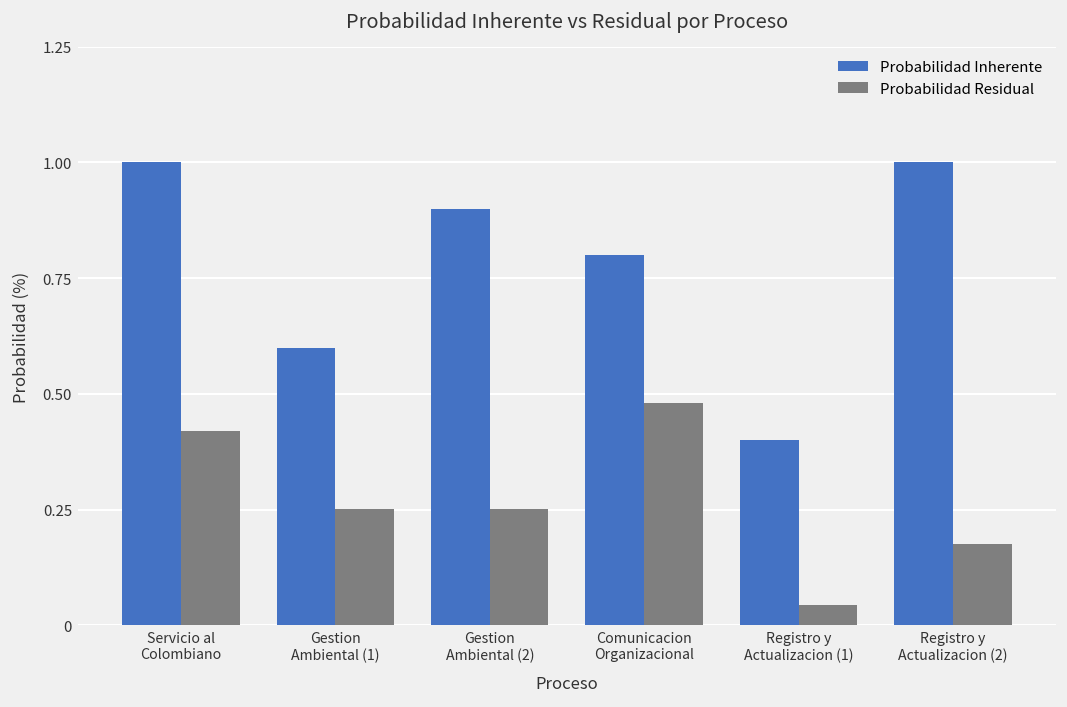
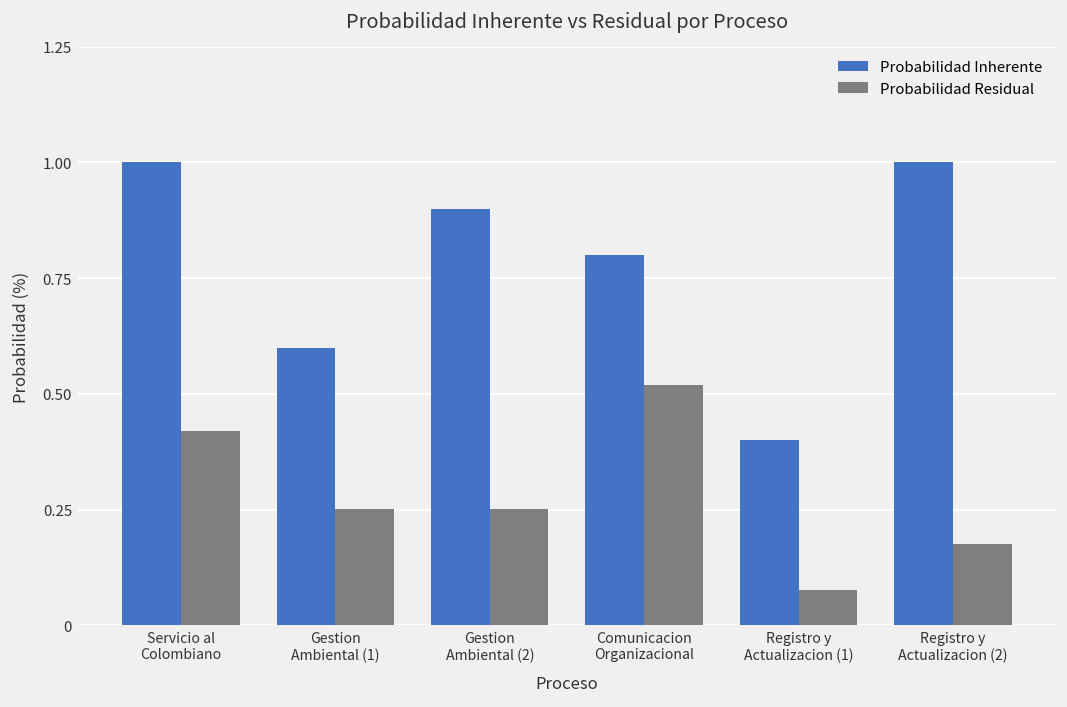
Probabilidad Residual, Comunicacion Organizacional: 0.48 -> 0.52
Probabilidad Residual, Registro y Actualizacion (1): 0.04 -> 0.08
